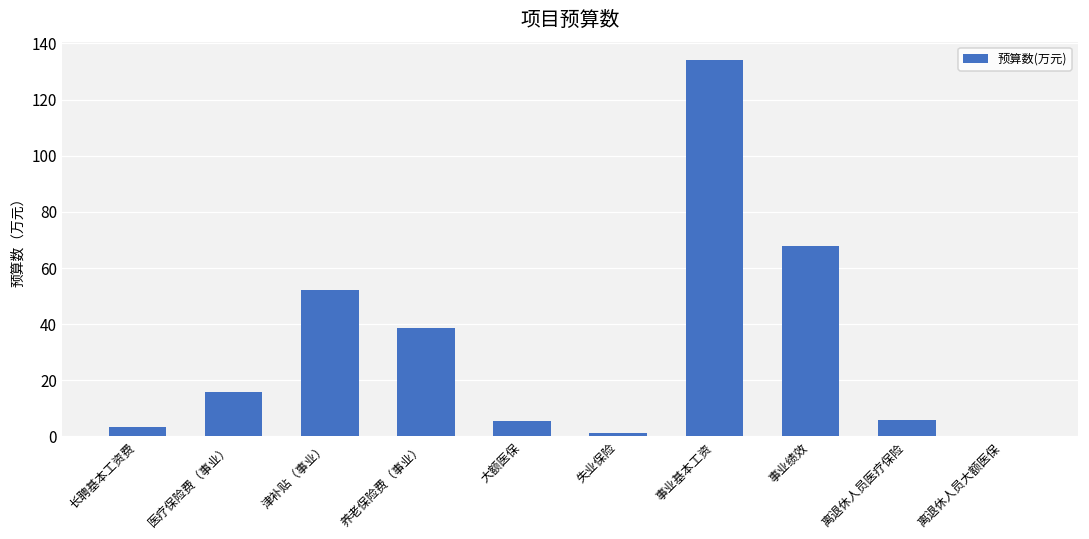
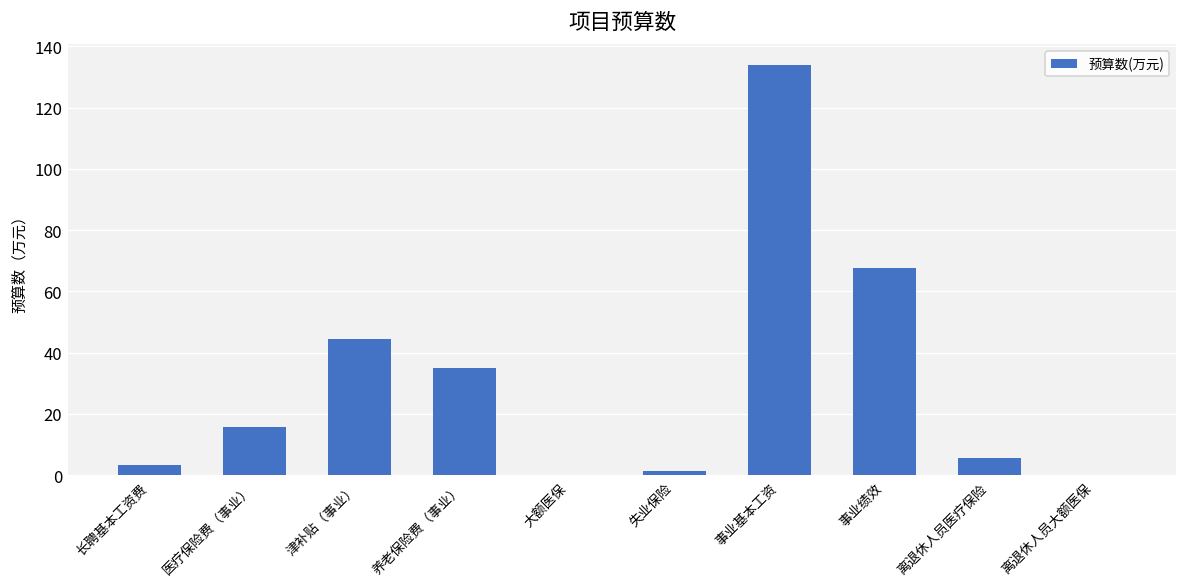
津补贴（事业）: 52 -> 44
养老保险费（事业）: 39 -> 35
大额医保: 5 -> 0
